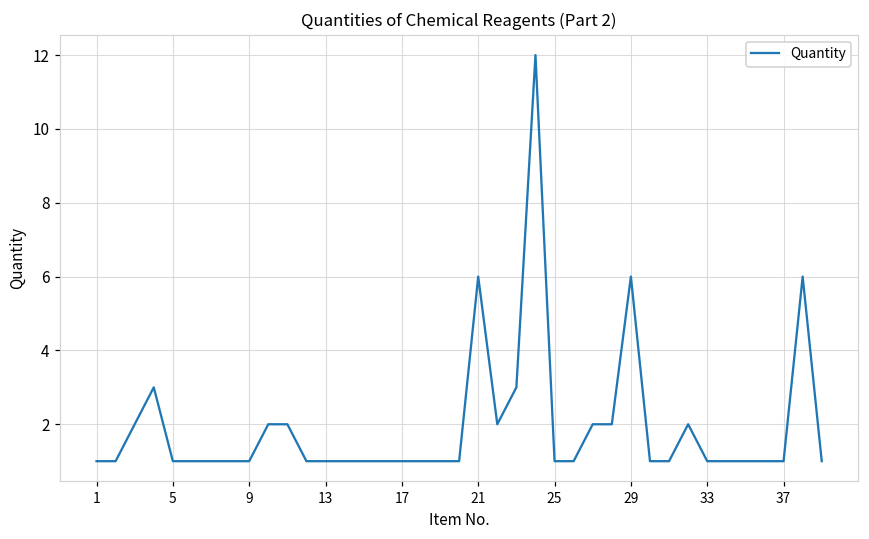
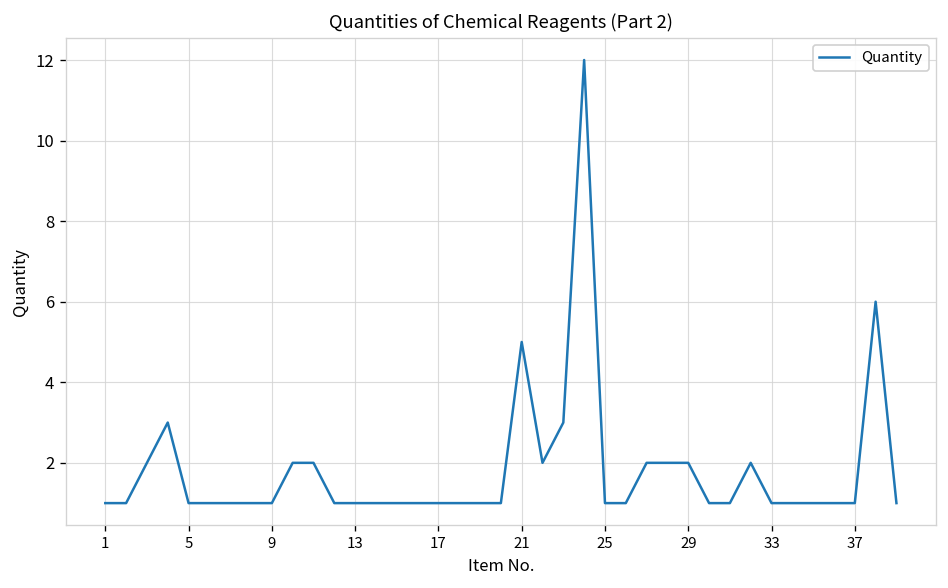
21: 6 -> 5
29: 6 -> 2
